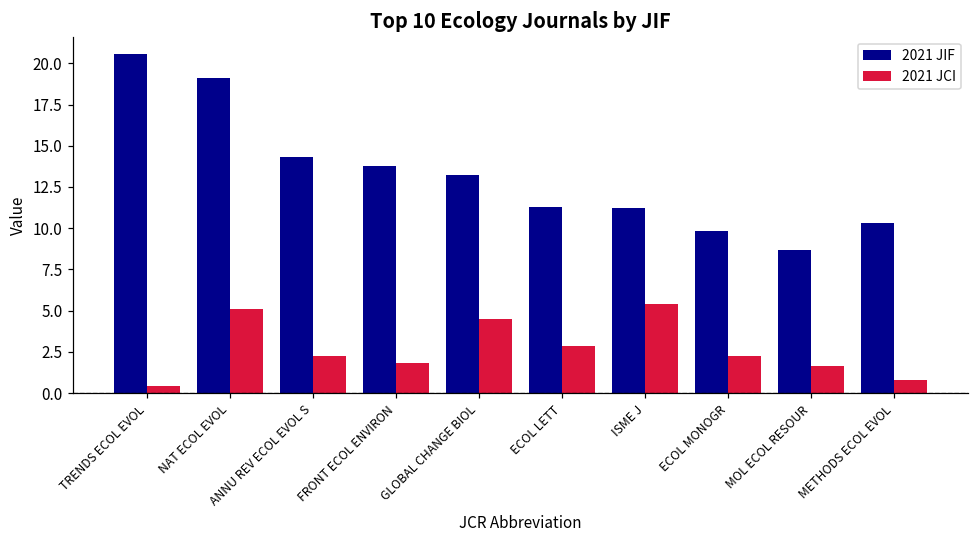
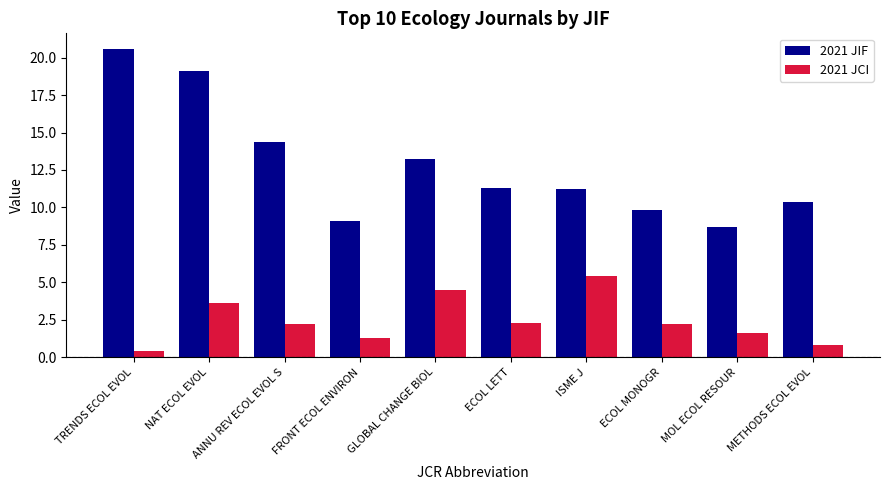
2021 JCI, NAT ECOL EVOL: 5.1 -> 3.6
2021 JIF, FRONT ECOL ENVIRON: 13.8 -> 9.1
2021 JCI, FRONT ECOL ENVIRON: 1.9 -> 1.3
2021 JCI, ECOL LETT: 2.9 -> 2.3
